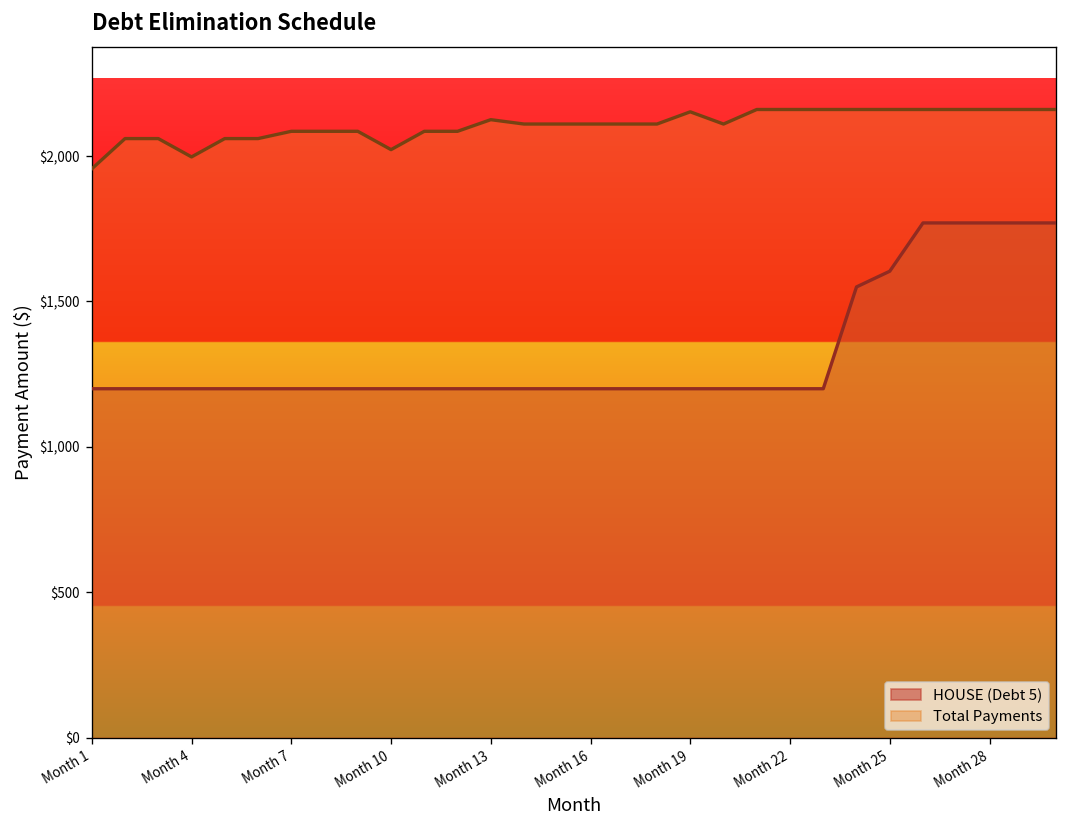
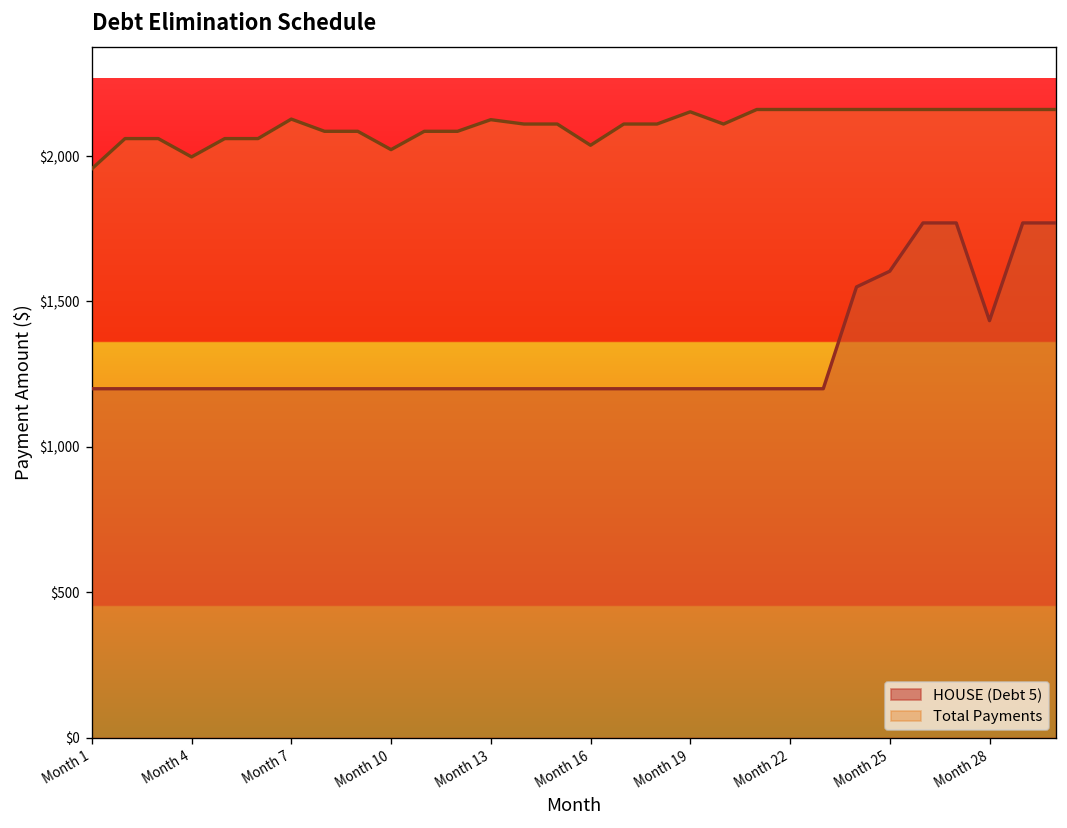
Total Payments, Month 7: $2,090 -> $2,130
Total Payments, Month 16: $2,110 -> $2,040
HOUSE (Debt 5), Month 28: $1,770 -> $1,430
